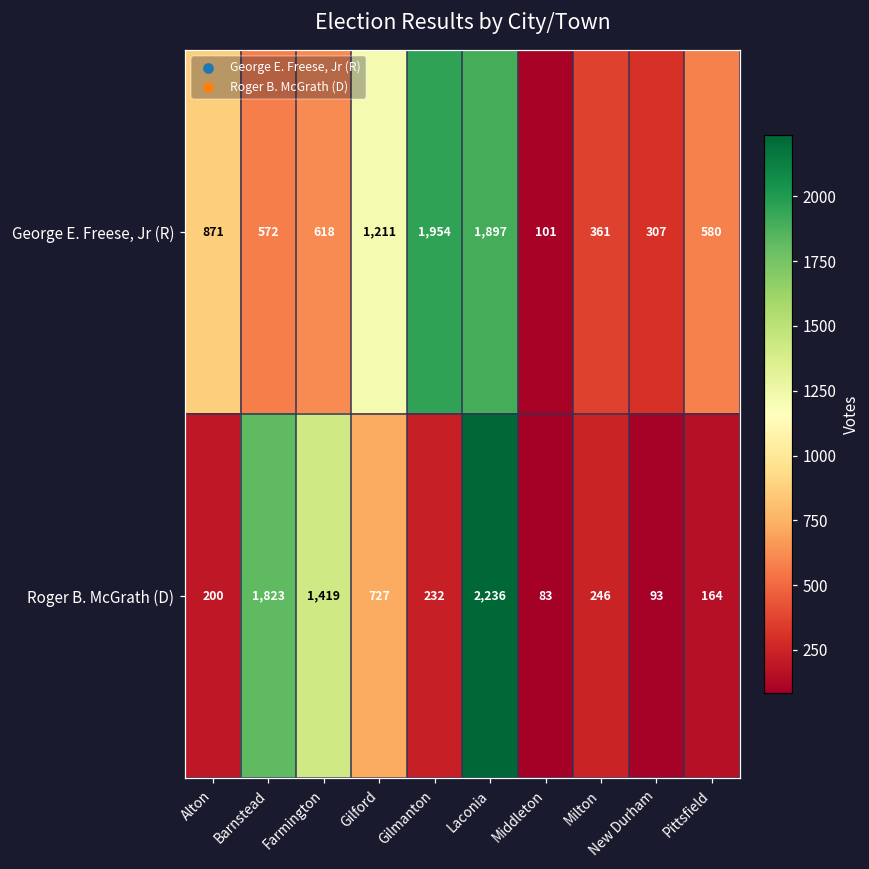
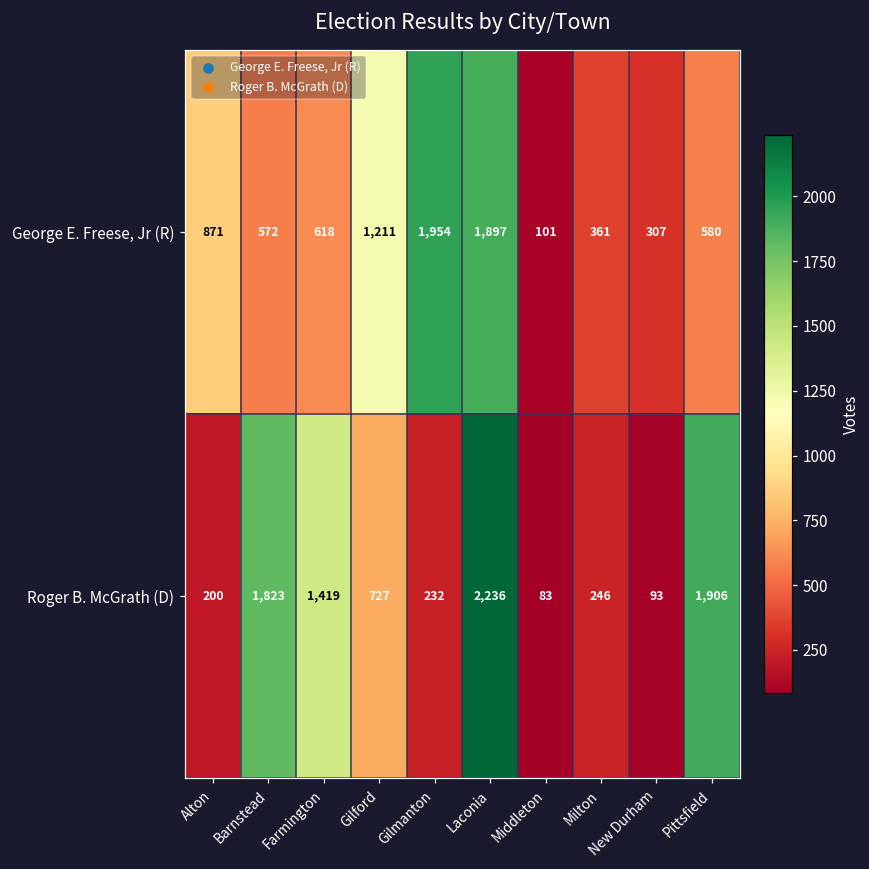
Roger B. McGrath (D), Pittsfield: 164 -> 1,906
